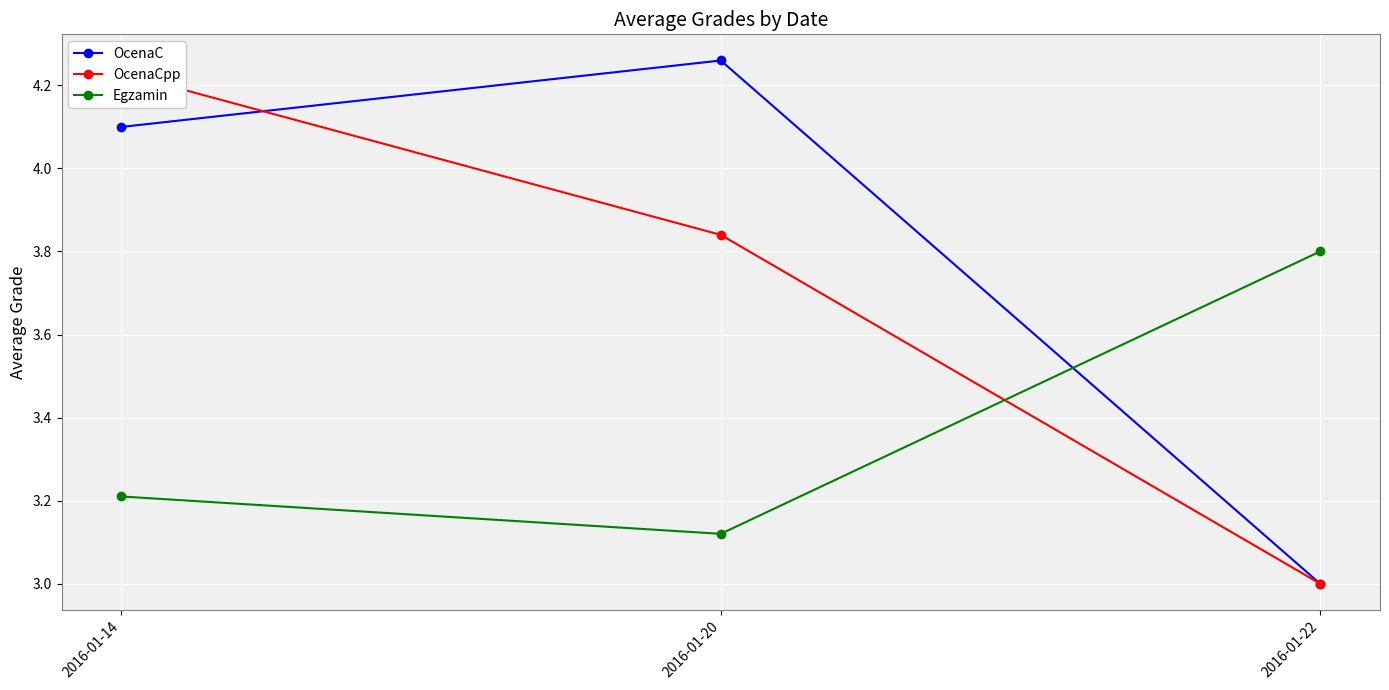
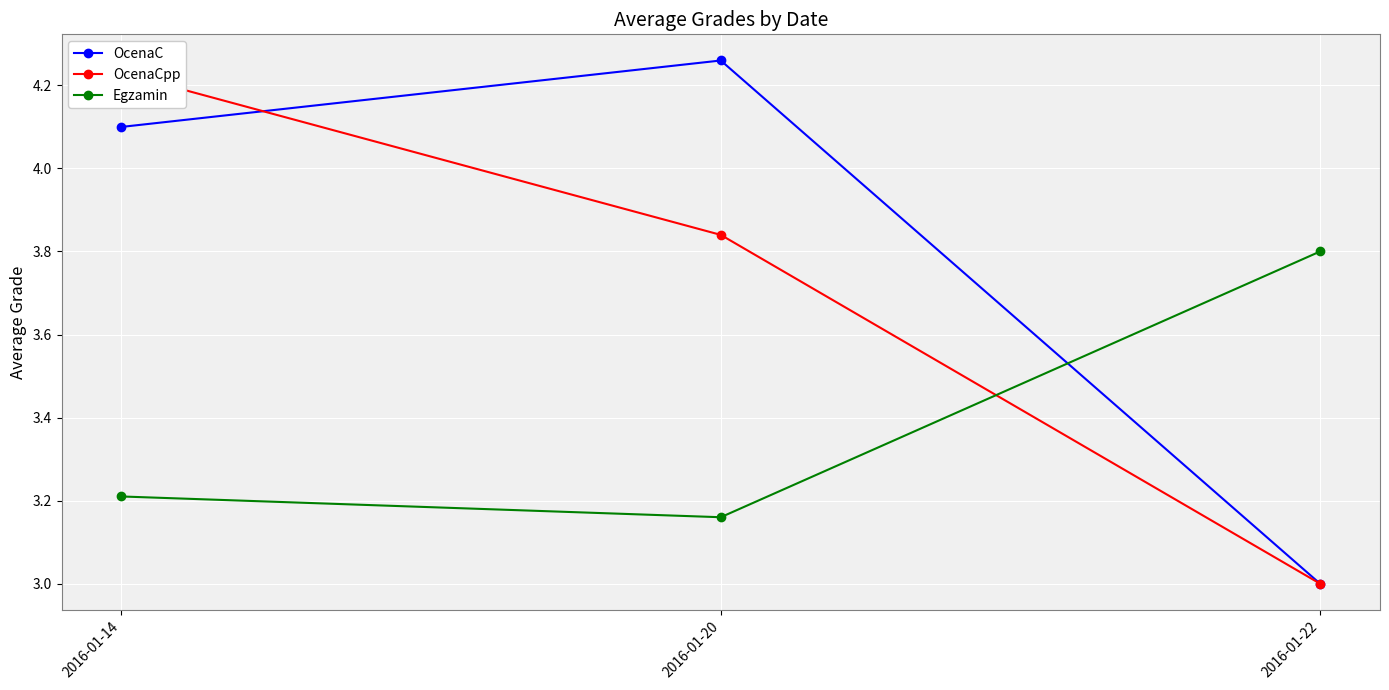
Egzamin, 2016-01-20: 3.12 -> 3.16
